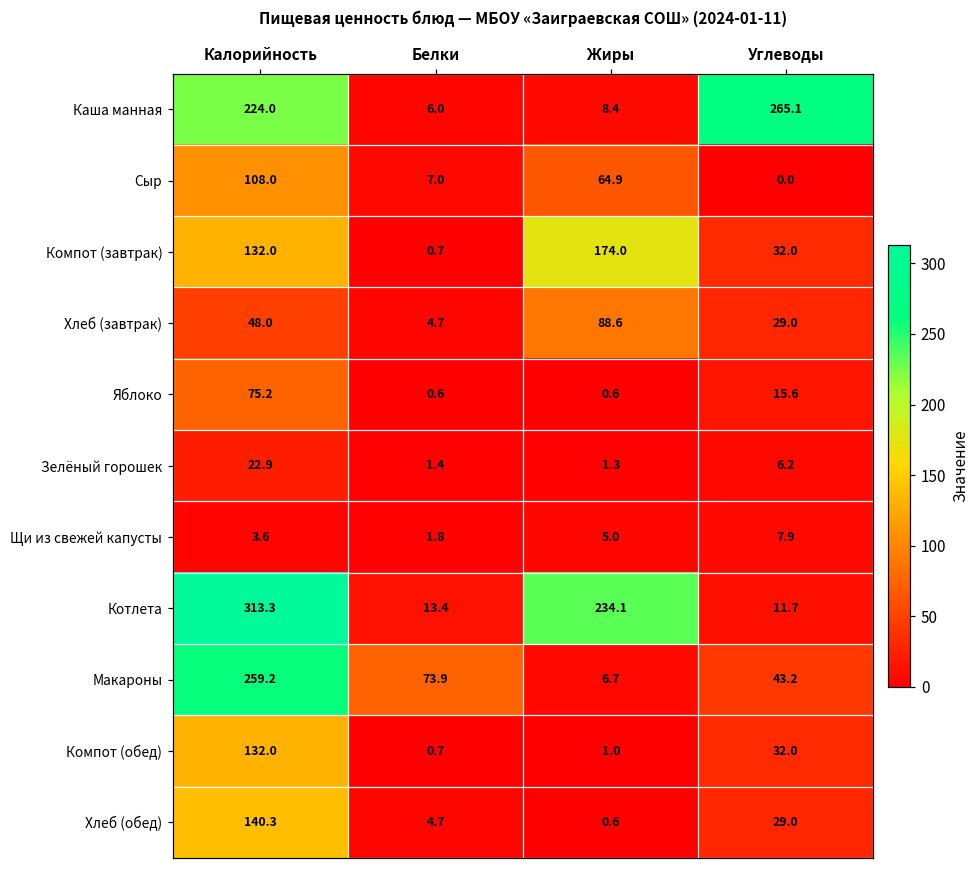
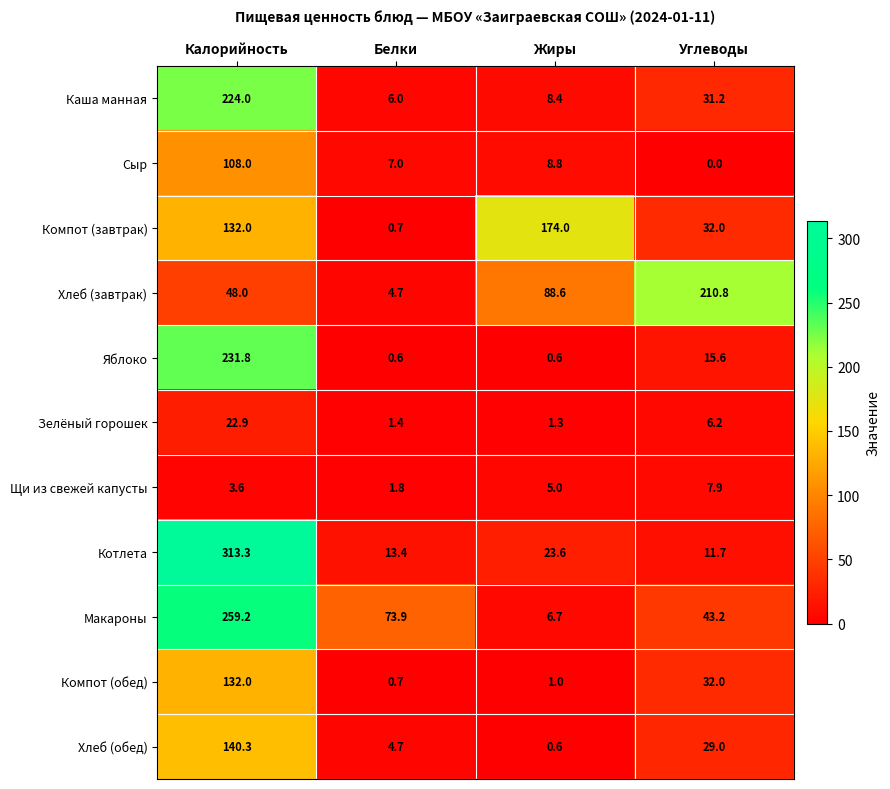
Каша манная, Углеводы: 265.1 -> 31.2
Сыр, Жиры: 64.9 -> 8.8
Хлеб (завтрак), Углеводы: 29.0 -> 210.8
Яблоко, Калорийность: 75.2 -> 231.8
Котлета, Жиры: 234.1 -> 23.6
